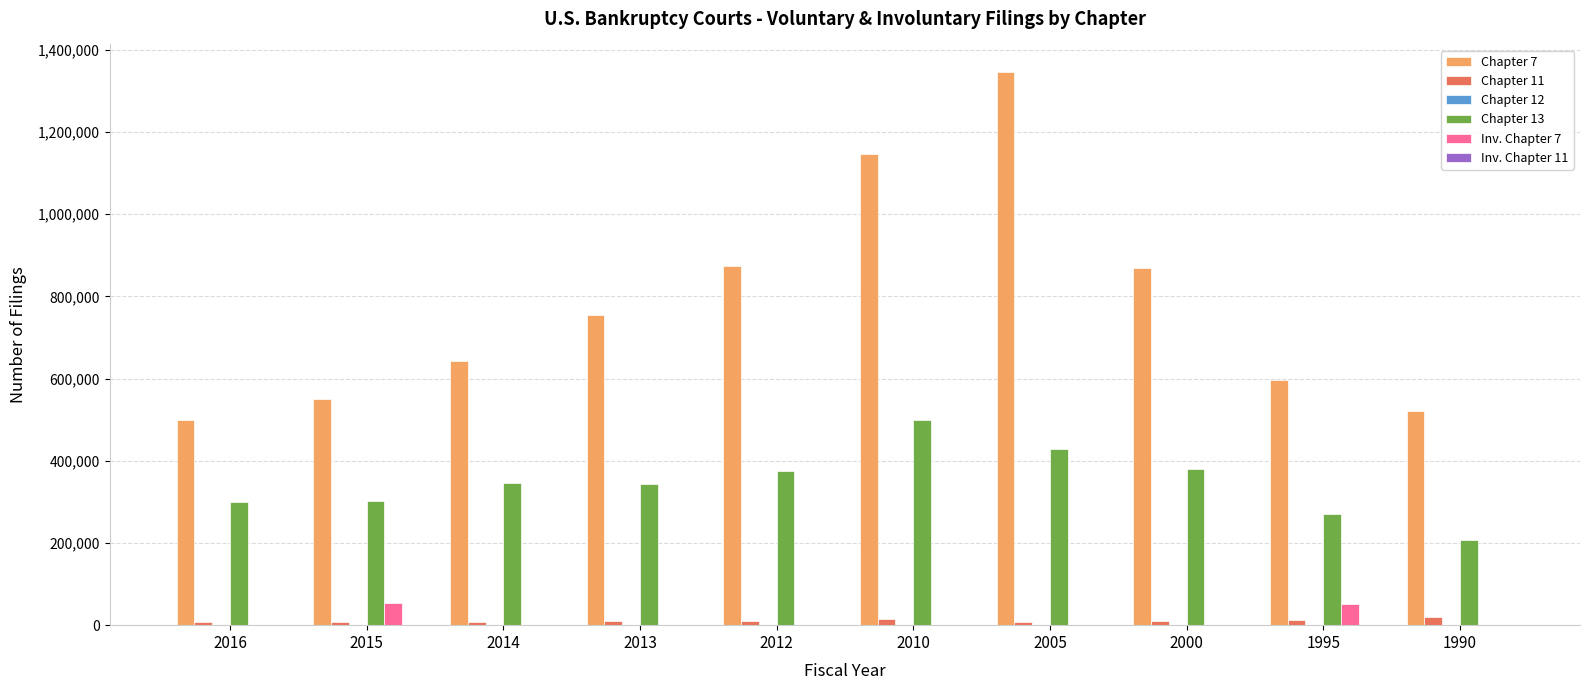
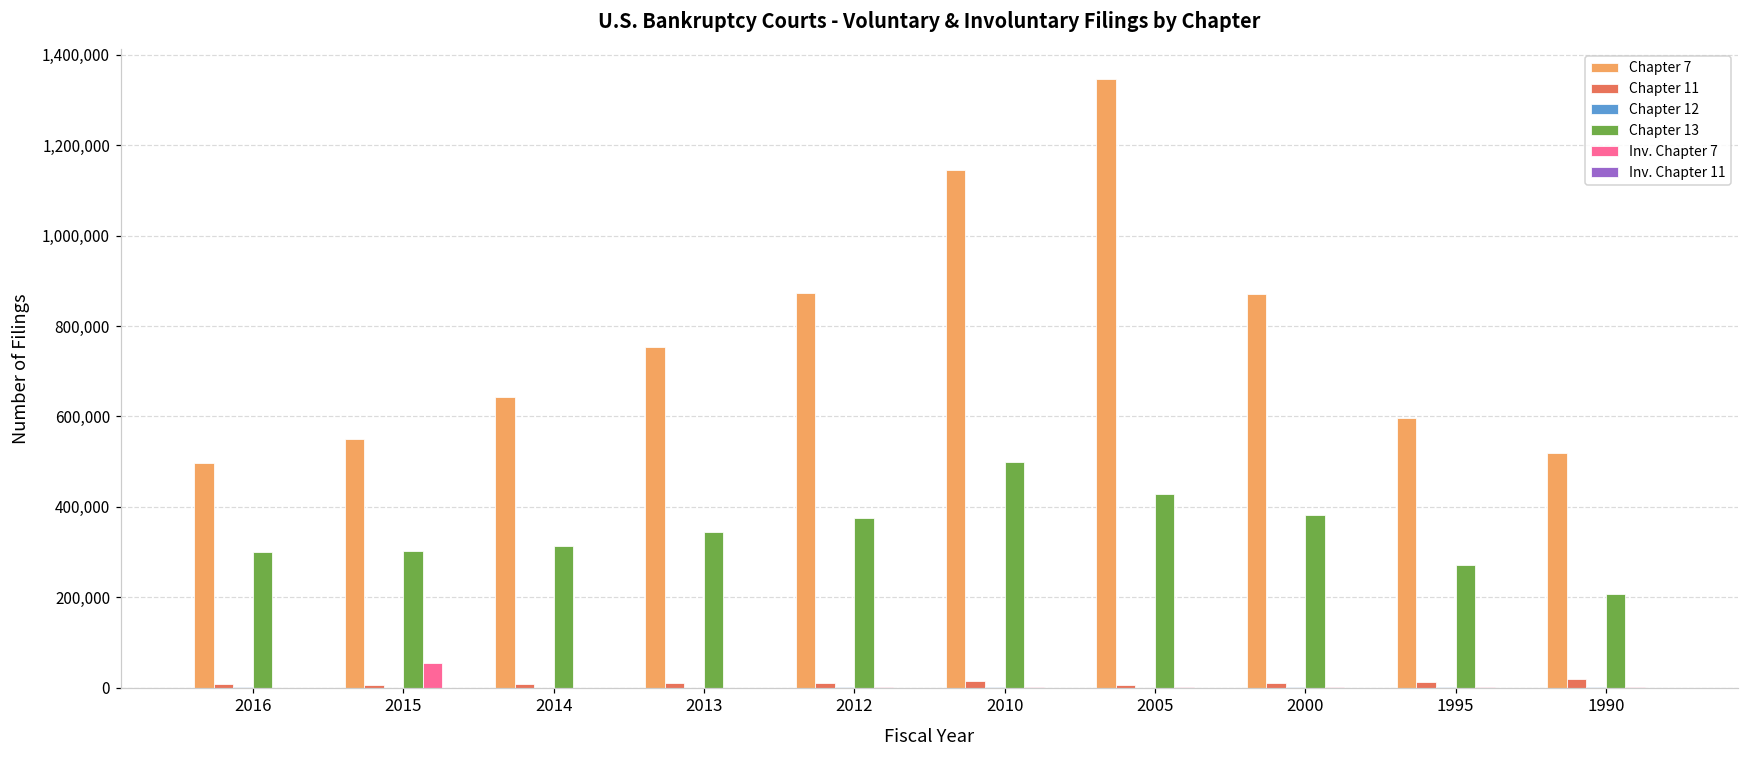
Chapter 13, 2014: 350,000 -> 310,000
Inv. Chapter 7, 1995: 50,000 -> 0
